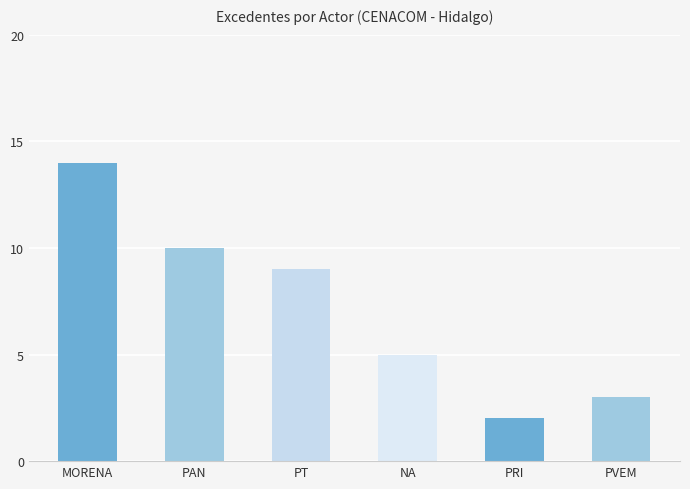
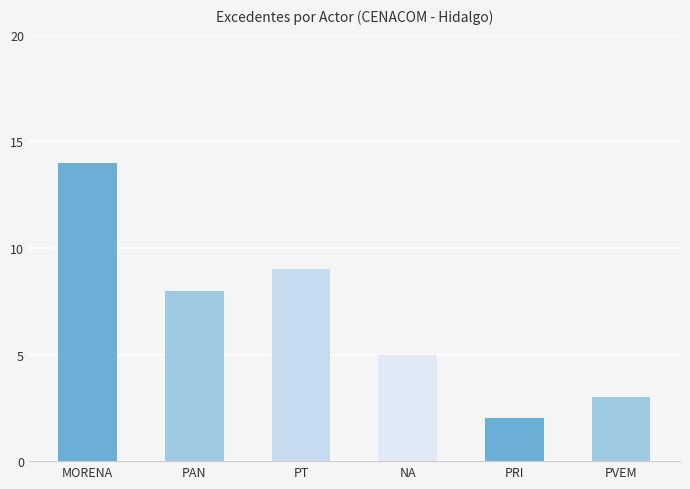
PAN: 10 -> 8
